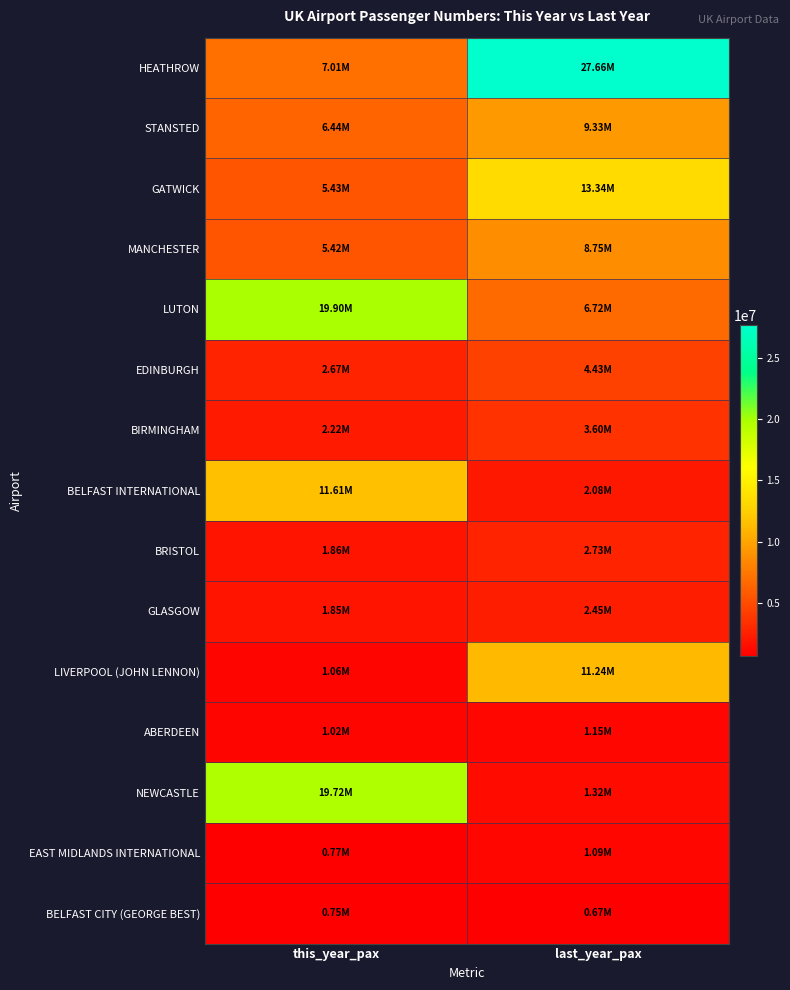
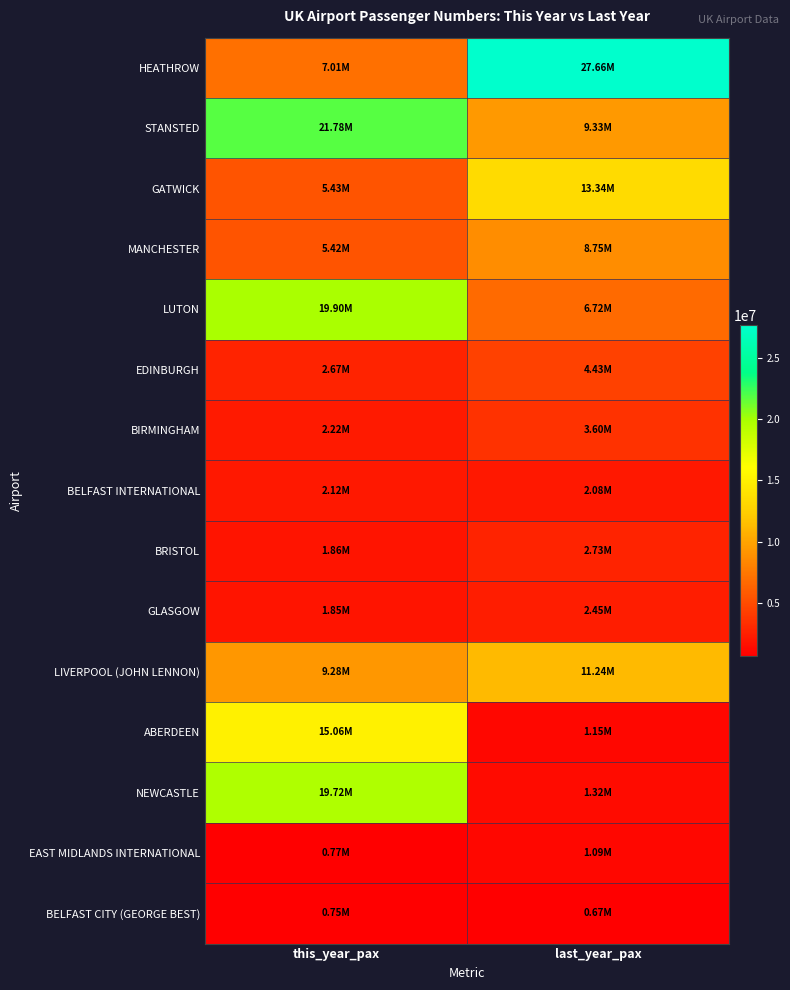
STANSTED, this_year_pax: 6.44M -> 21.78M
BELFAST INTERNATIONAL, this_year_pax: 11.61M -> 2.12M
LIVERPOOL (JOHN LENNON), this_year_pax: 1.06M -> 9.28M
ABERDEEN, this_year_pax: 1.02M -> 15.06M
